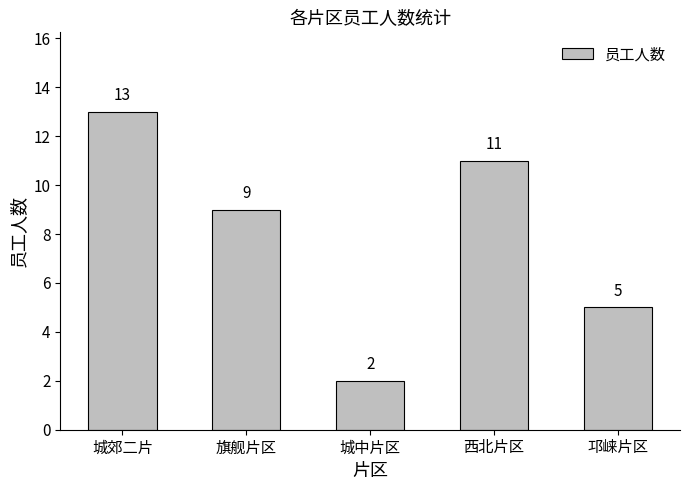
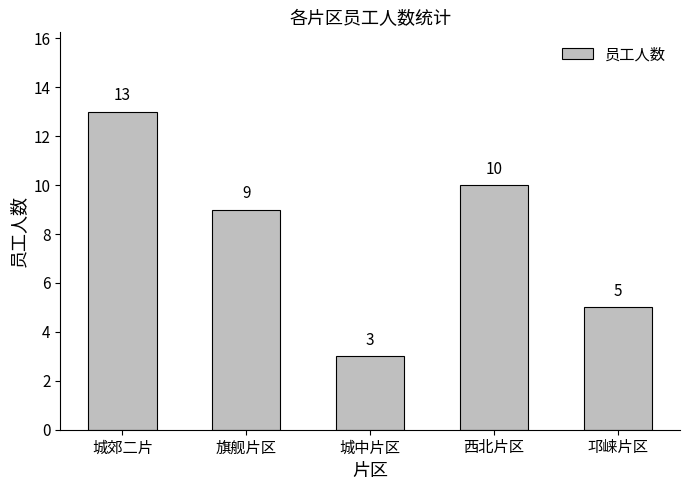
城中片区: 2 -> 3
西北片区: 11 -> 10
